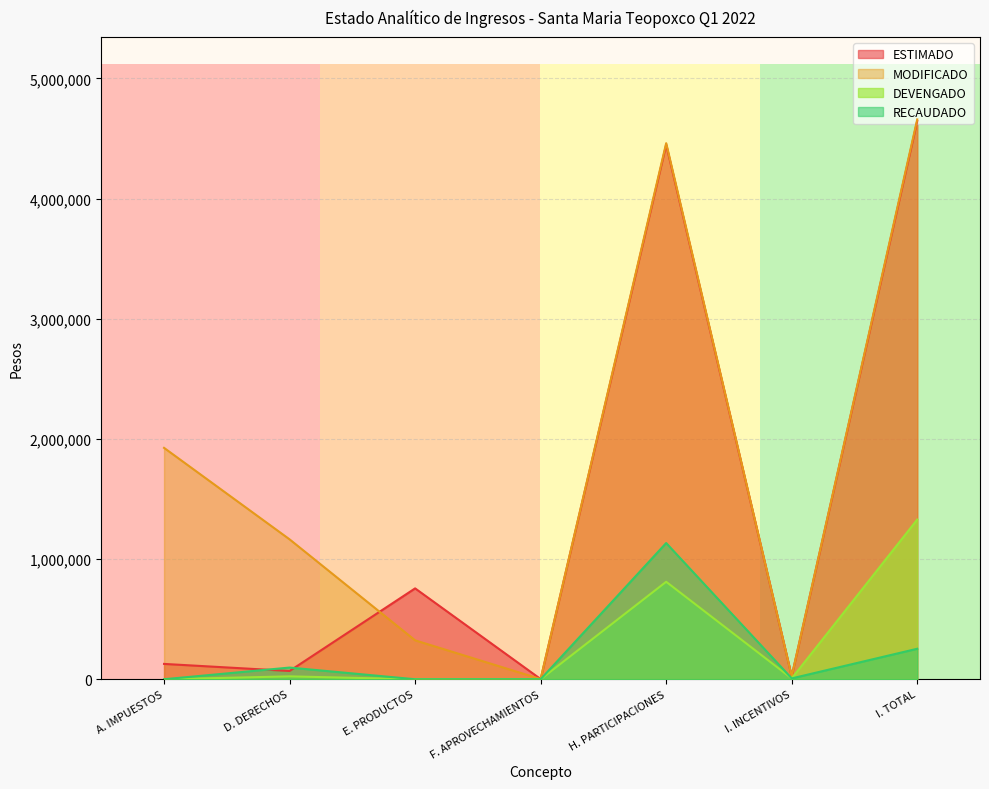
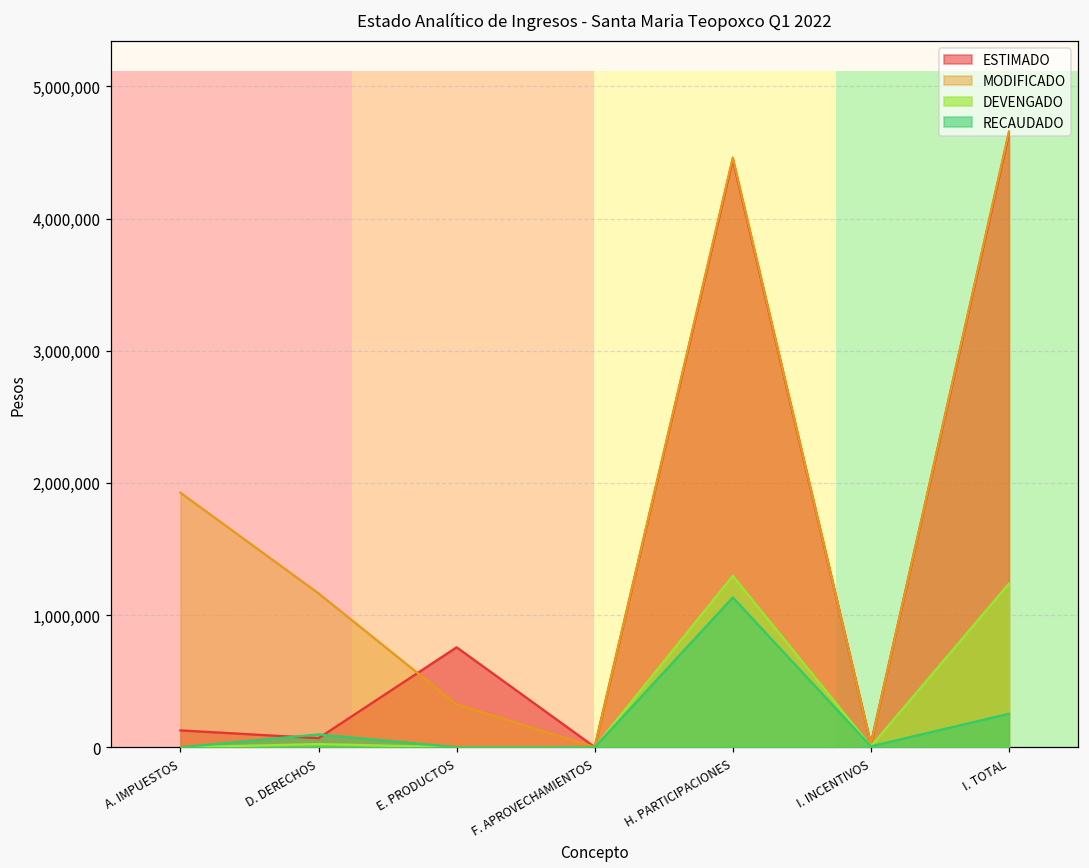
DEVENGADO, H. PARTICIPACIONES: 810,000 -> 1,300,000
DEVENGADO, I. TOTAL: 1,330,000 -> 1,240,000
